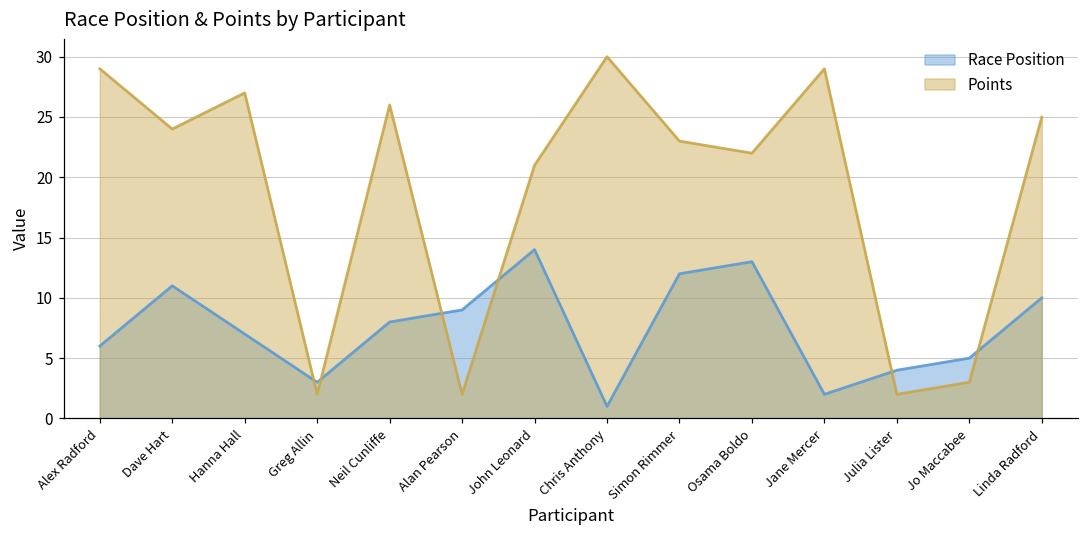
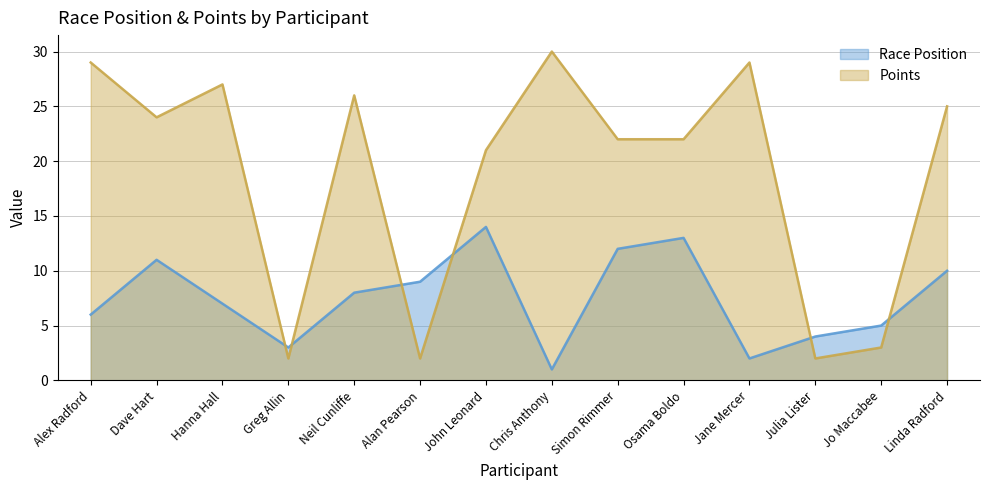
Points, Simon Rimmer: 23 -> 22
